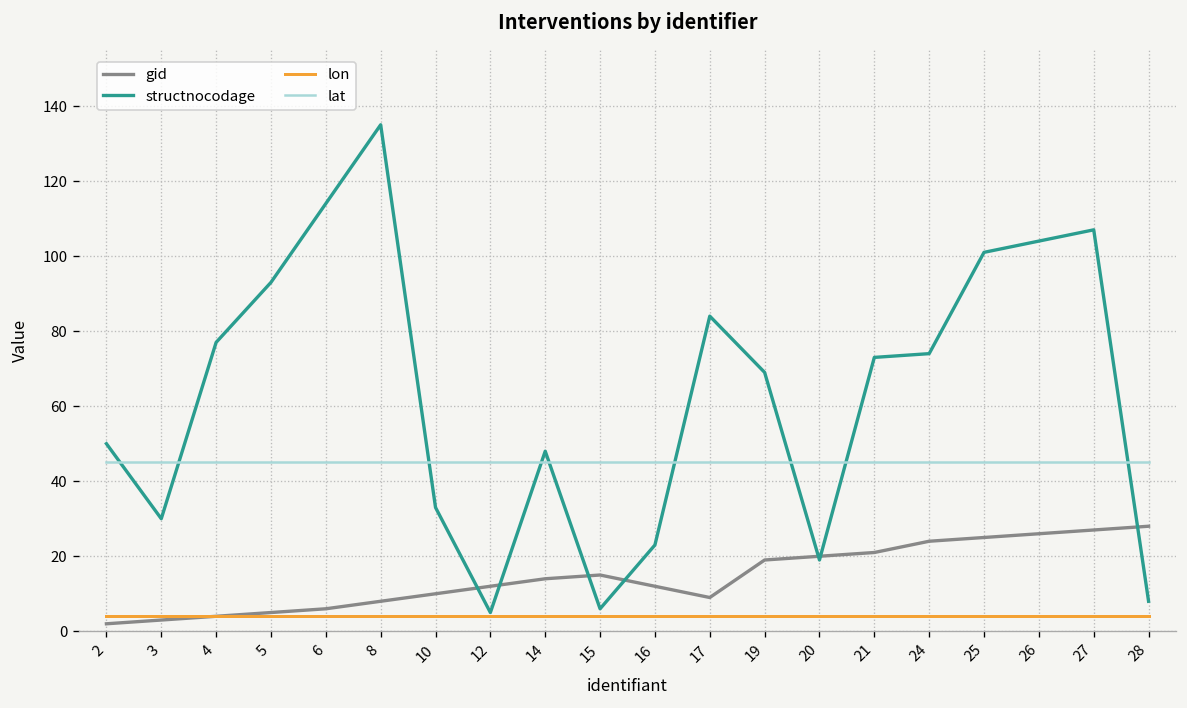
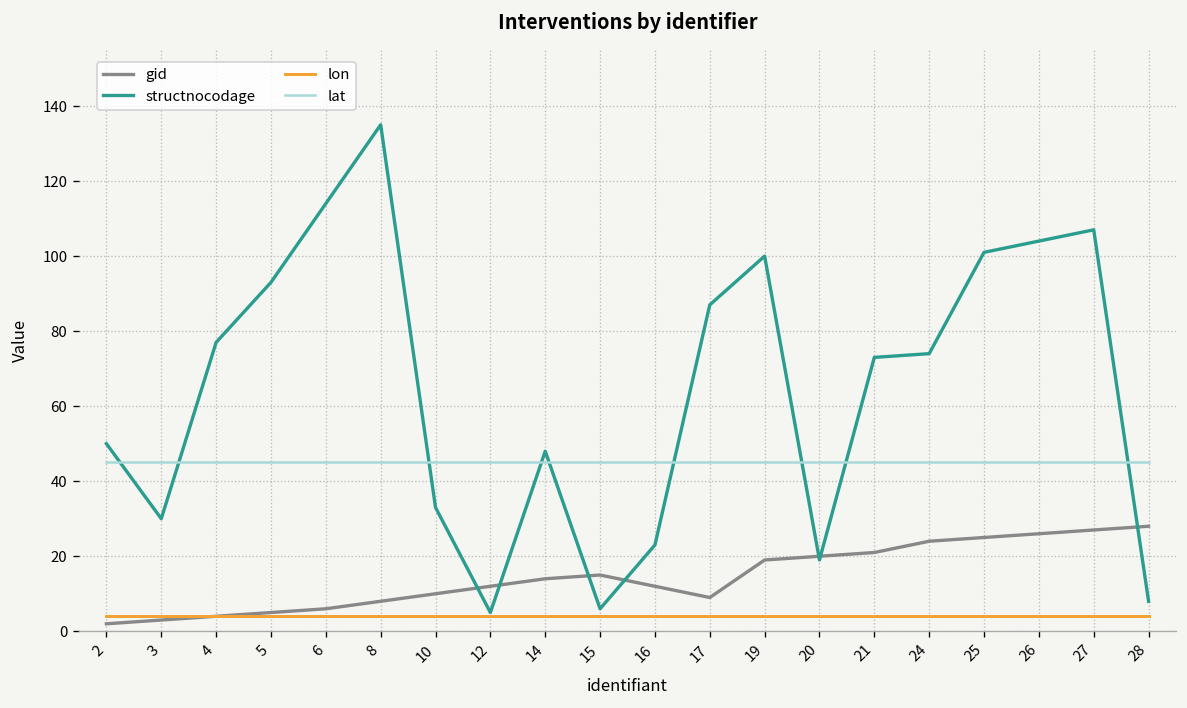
structnocodage, 17: 84 -> 87
structnocodage, 19: 69 -> 100
